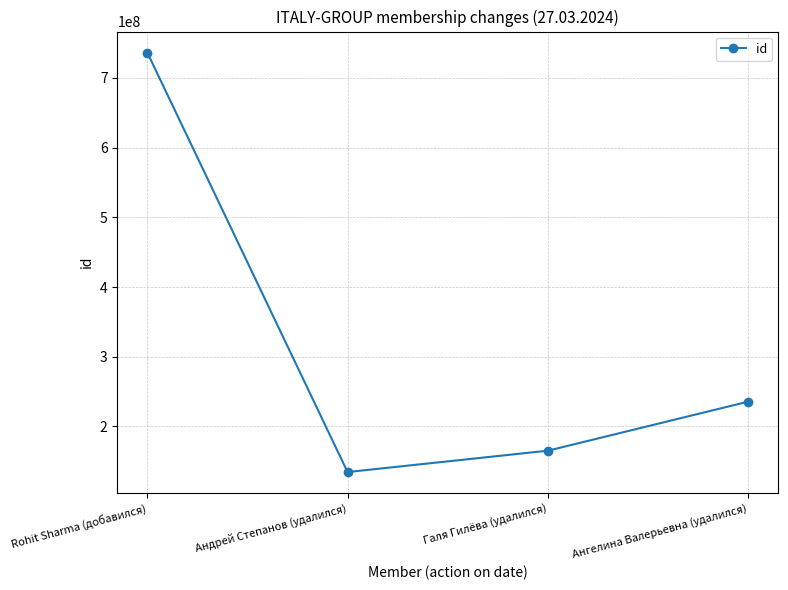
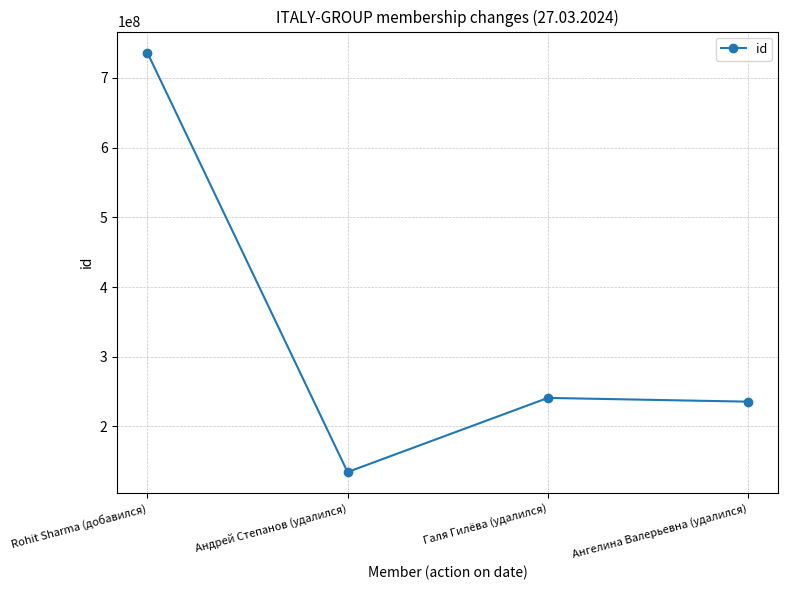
Галя Гилёва (удалился): 170000000 -> 240000000
